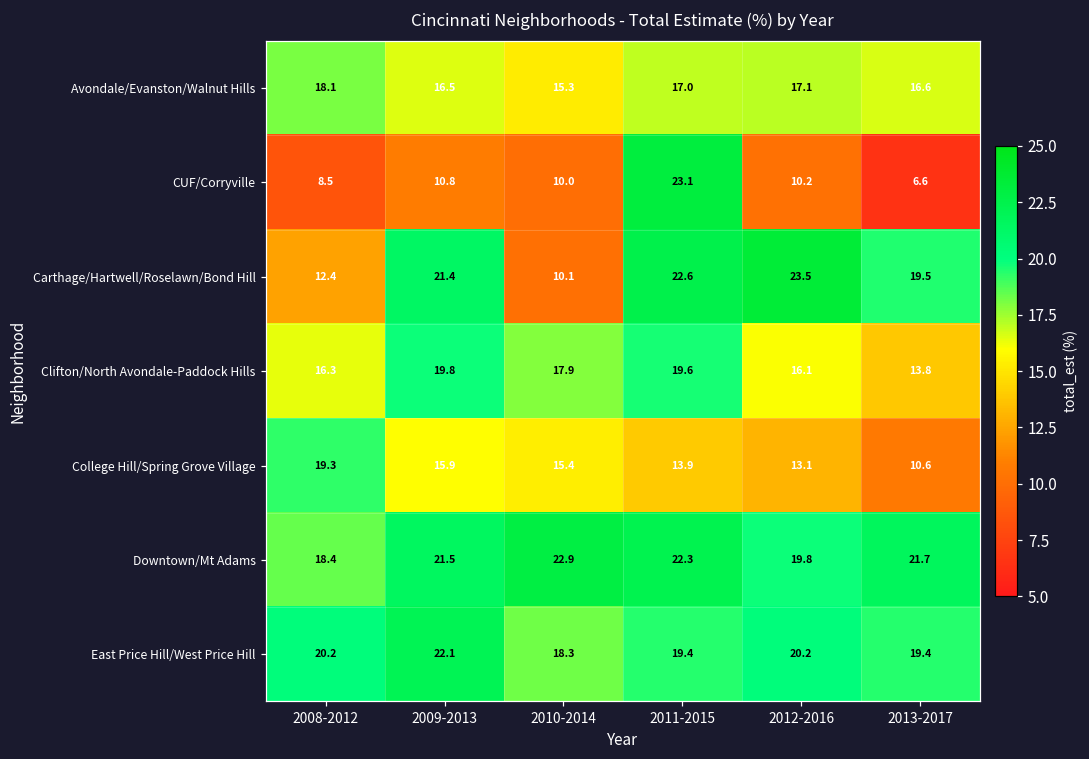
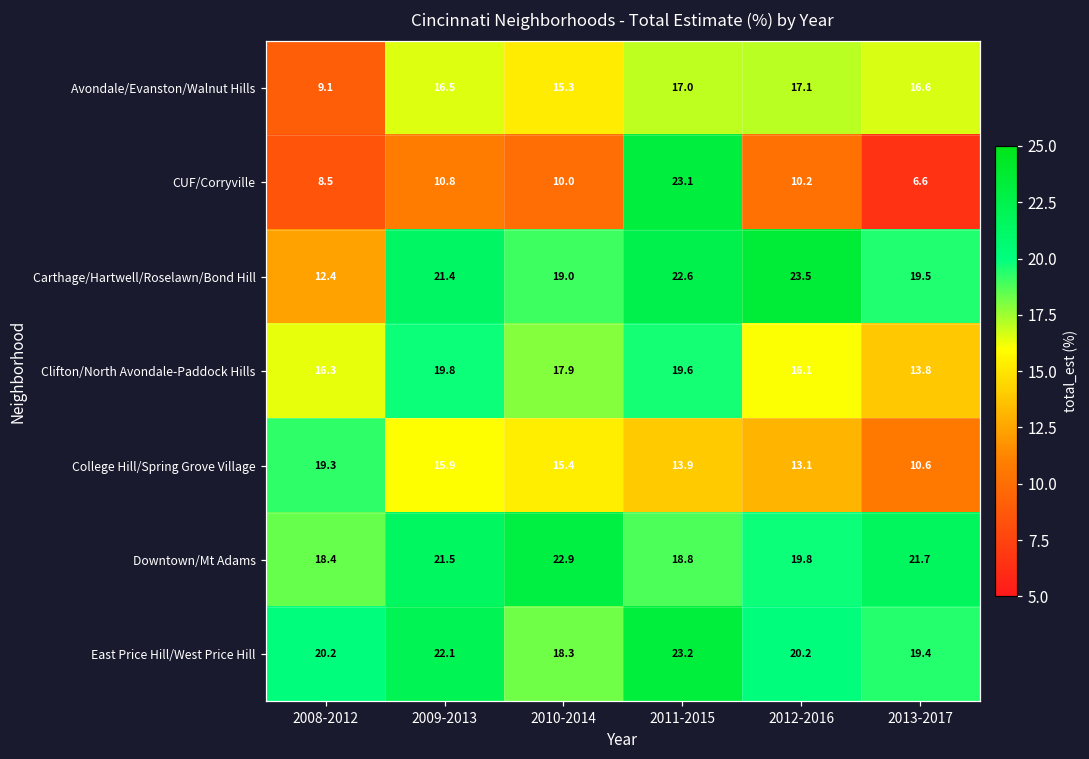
Avondale/Evanston/Walnut Hills, 2008-2012: 18.1 -> 9.1
Carthage/Hartwell/Roselawn/Bond Hill, 2010-2014: 10.1 -> 19.0
Downtown/Mt Adams, 2011-2015: 22.3 -> 18.8
East Price Hill/West Price Hill, 2011-2015: 19.4 -> 23.2
